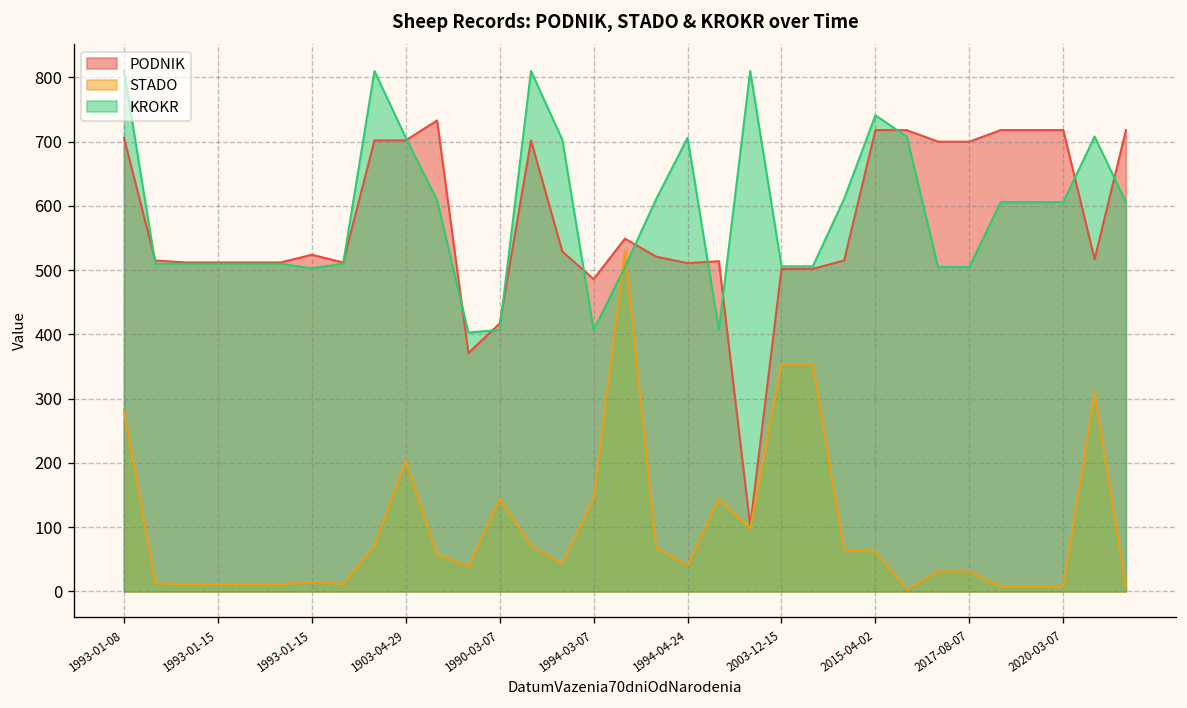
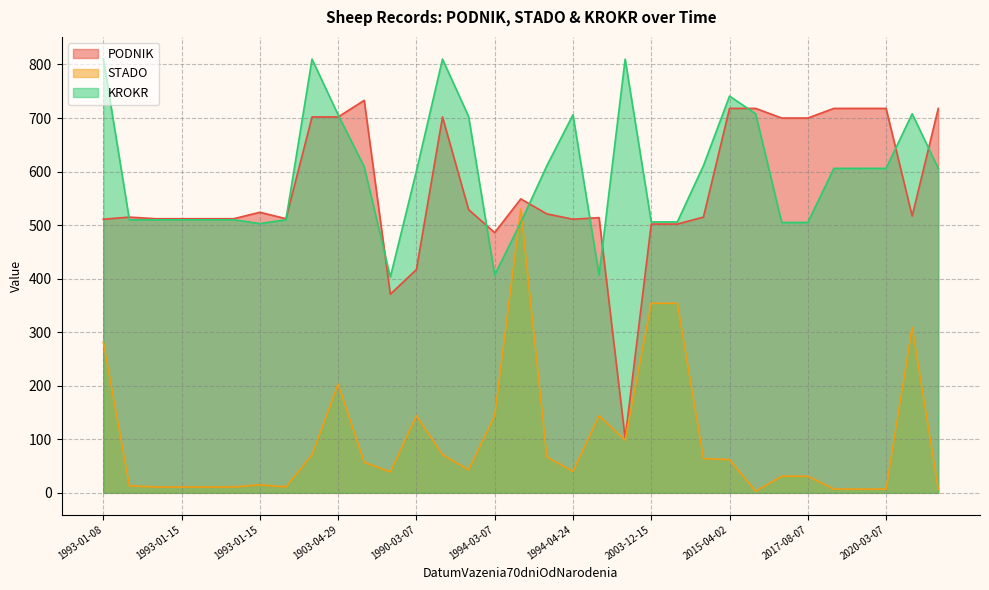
PODNIK, 1993-01-08: 710 -> 510
KROKR, 1990-03-07: 410 -> 600
